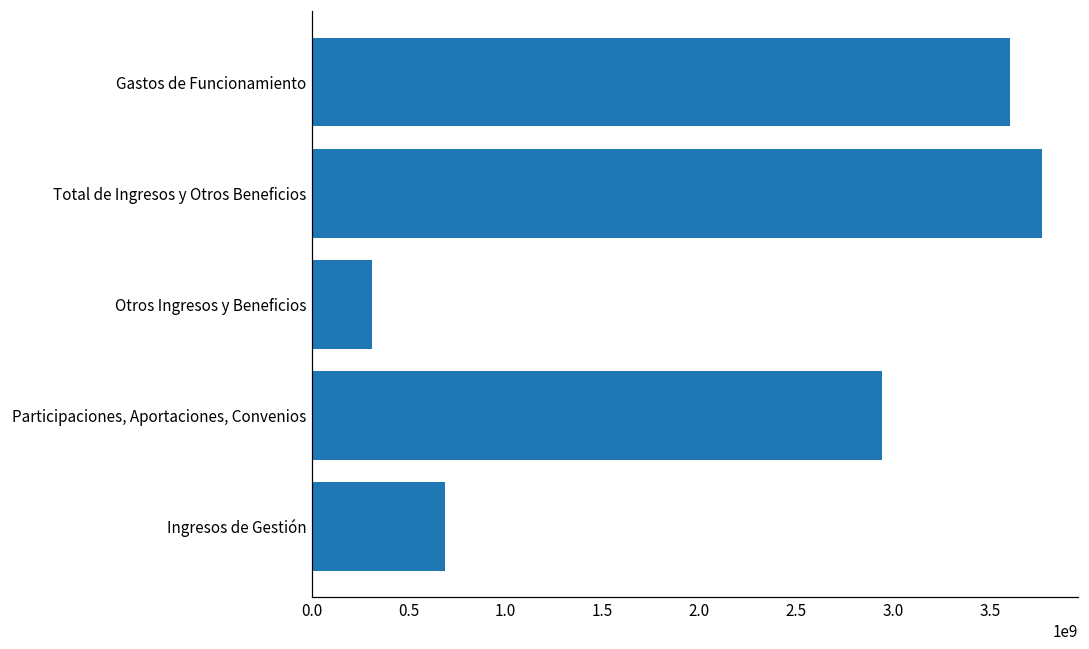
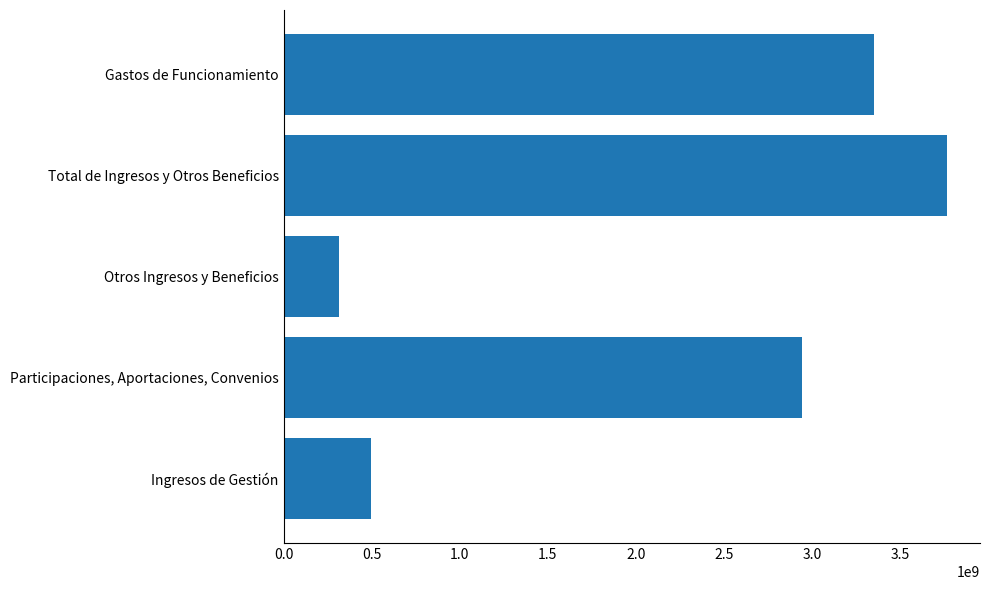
Gastos de Funcionamiento: 3600000000 -> 3350000000
Ingresos de Gestión: 690000000 -> 500000000
